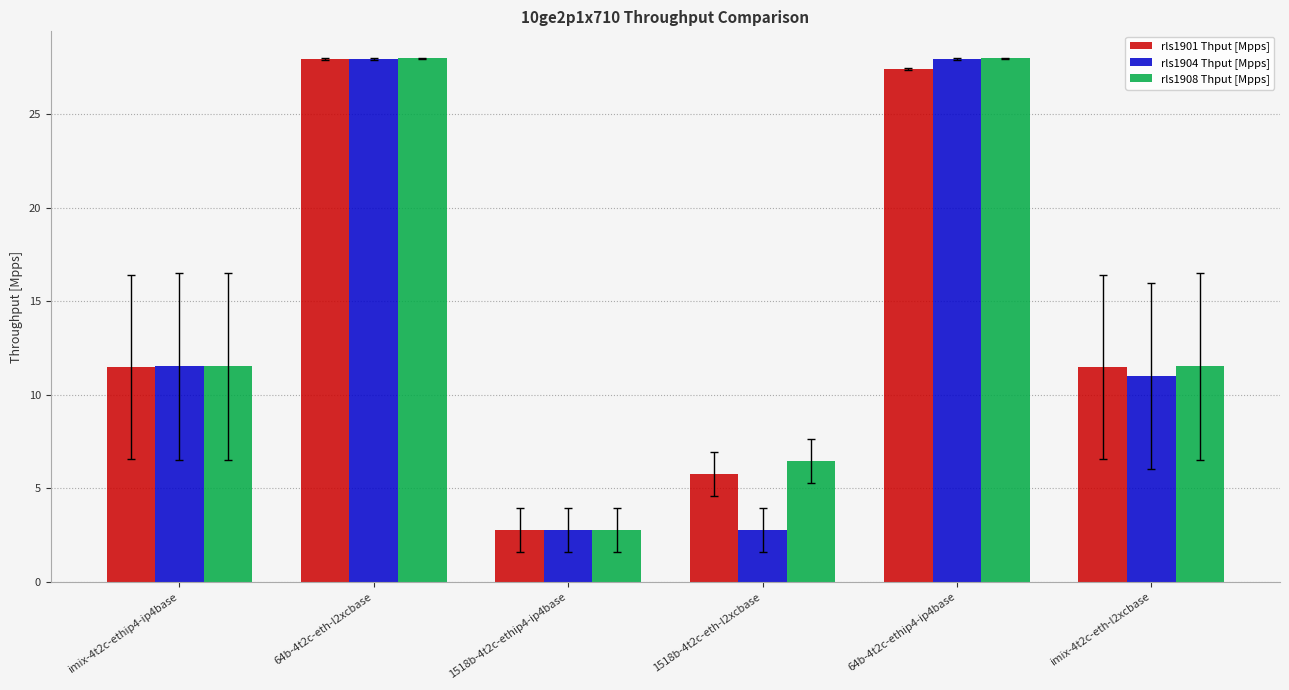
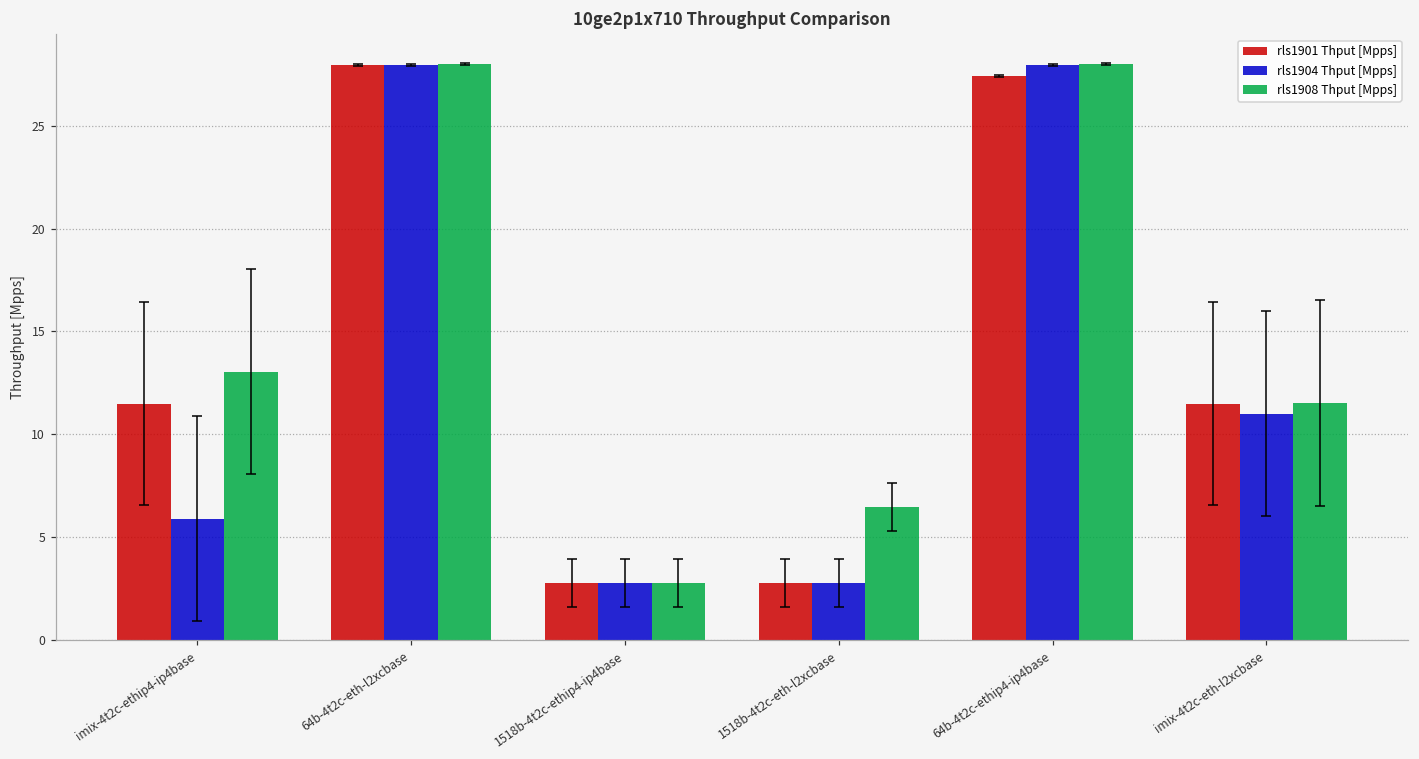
rls1904 Thput [Mpps], imix-4t2c-ethip4-ip4base: 11.5 -> 5.9
rls1908 Thput [Mpps], imix-4t2c-ethip4-ip4base: 11.5 -> 13.1
rls1901 Thput [Mpps], 1518b-4t2c-eth-l2xcbase: 5.8 -> 2.8
